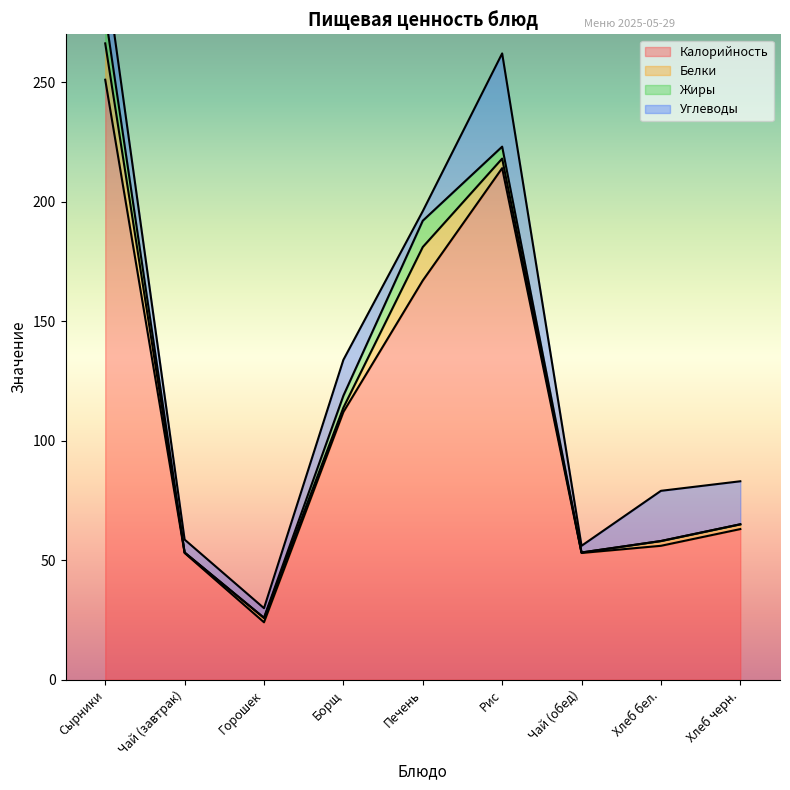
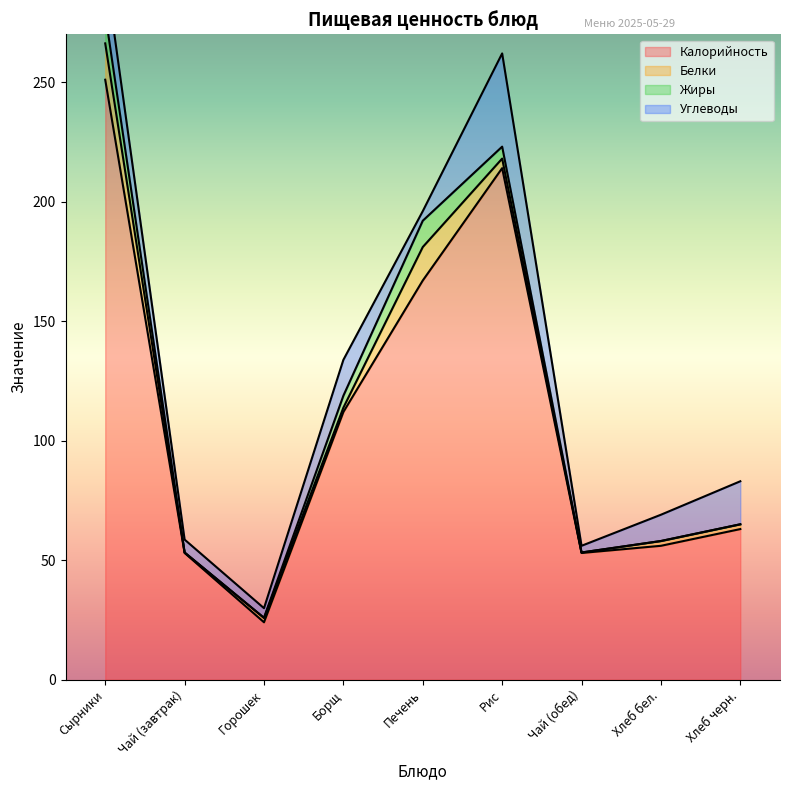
Углеводы, Хлеб бел.: 21 -> 11
